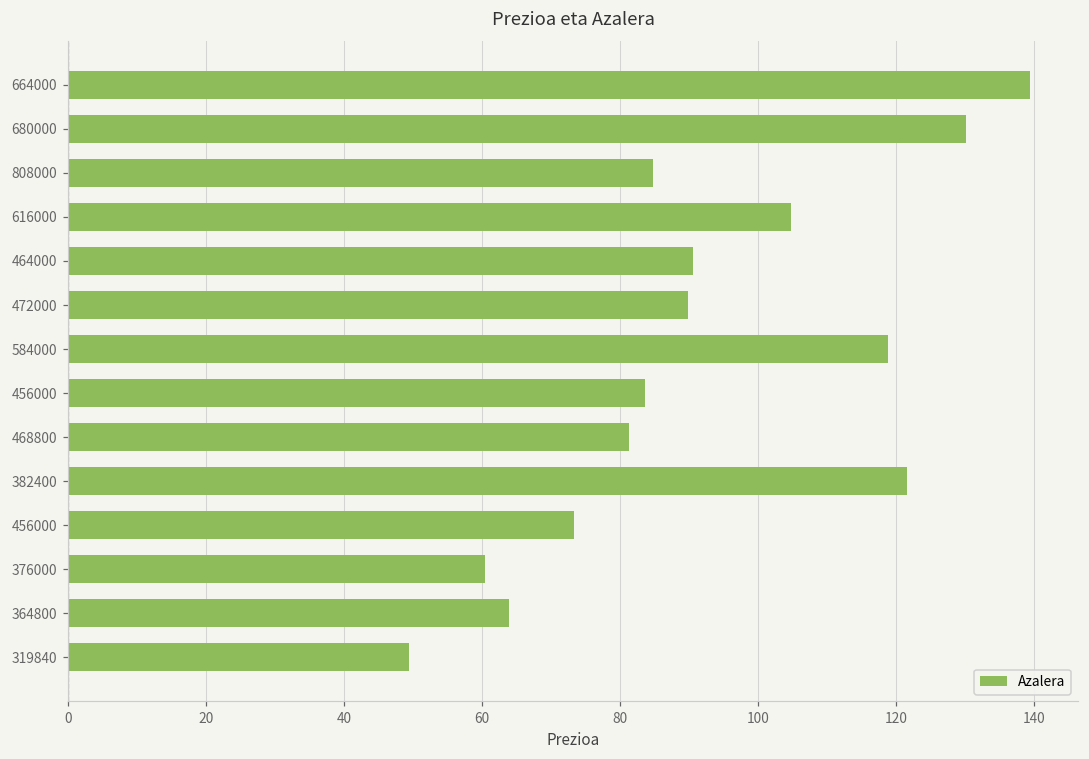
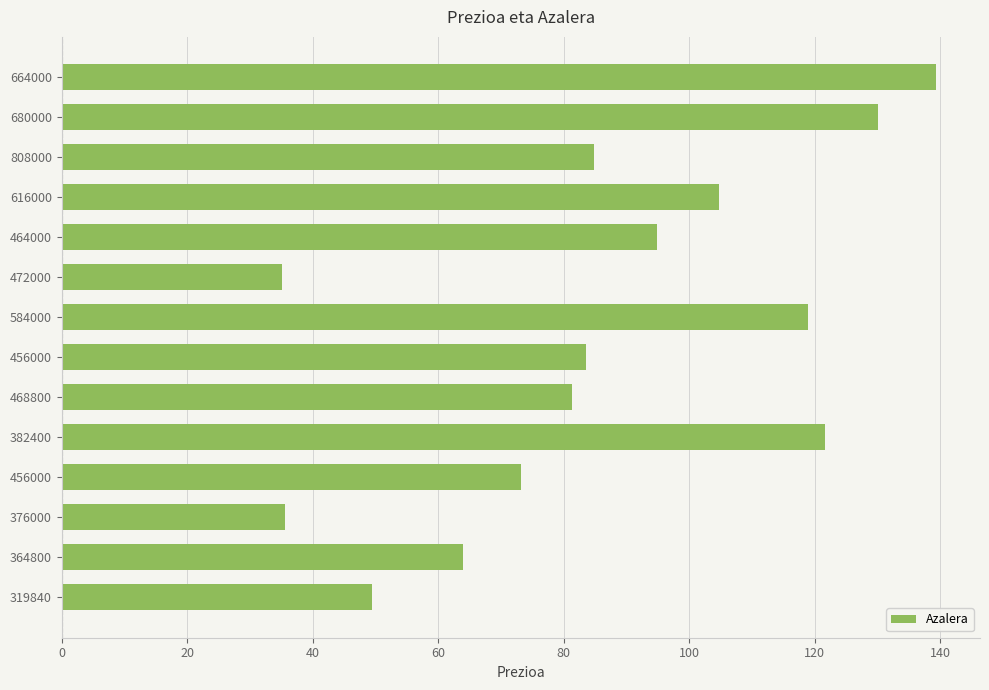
464000: 90 -> 95
472000: 90 -> 35
376000: 60 -> 36
